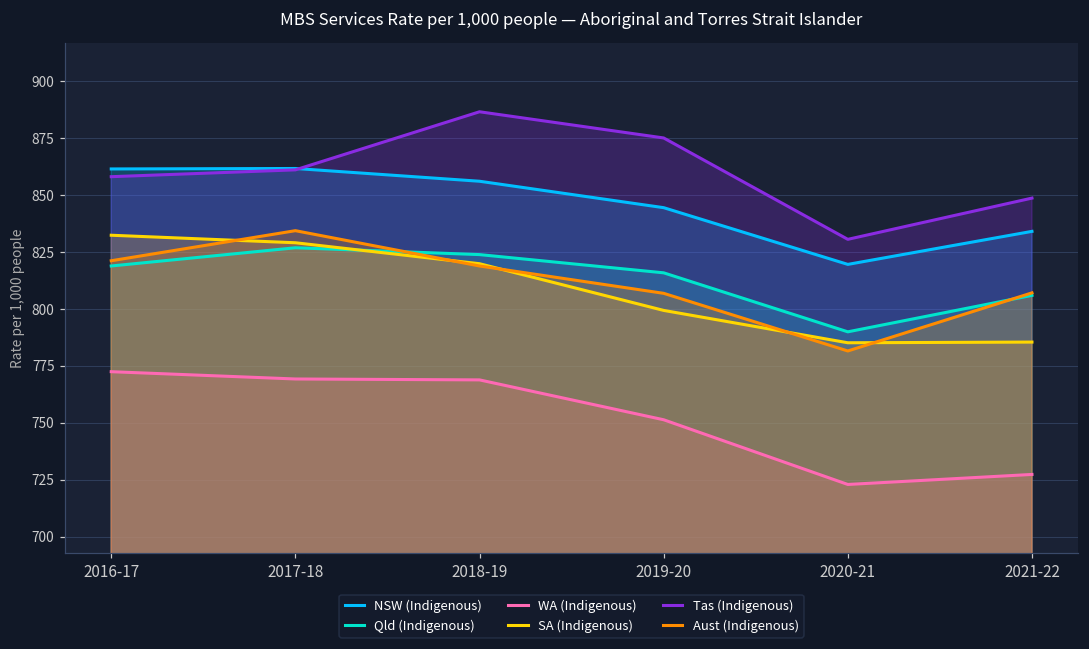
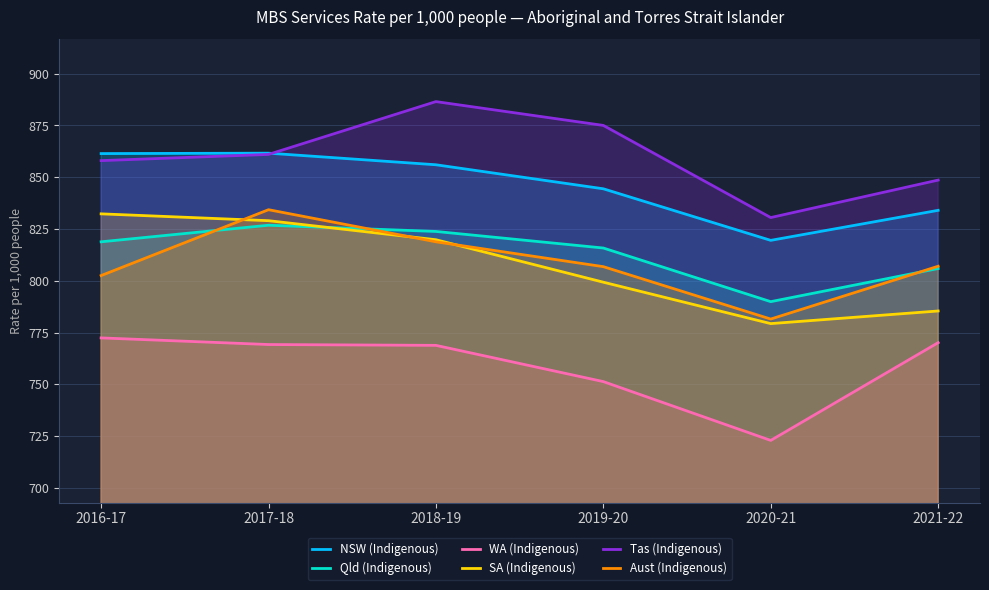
Aust (Indigenous), 2016-17: 821 -> 803
SA (Indigenous), 2020-21: 785 -> 779
WA (Indigenous), 2021-22: 727 -> 770
